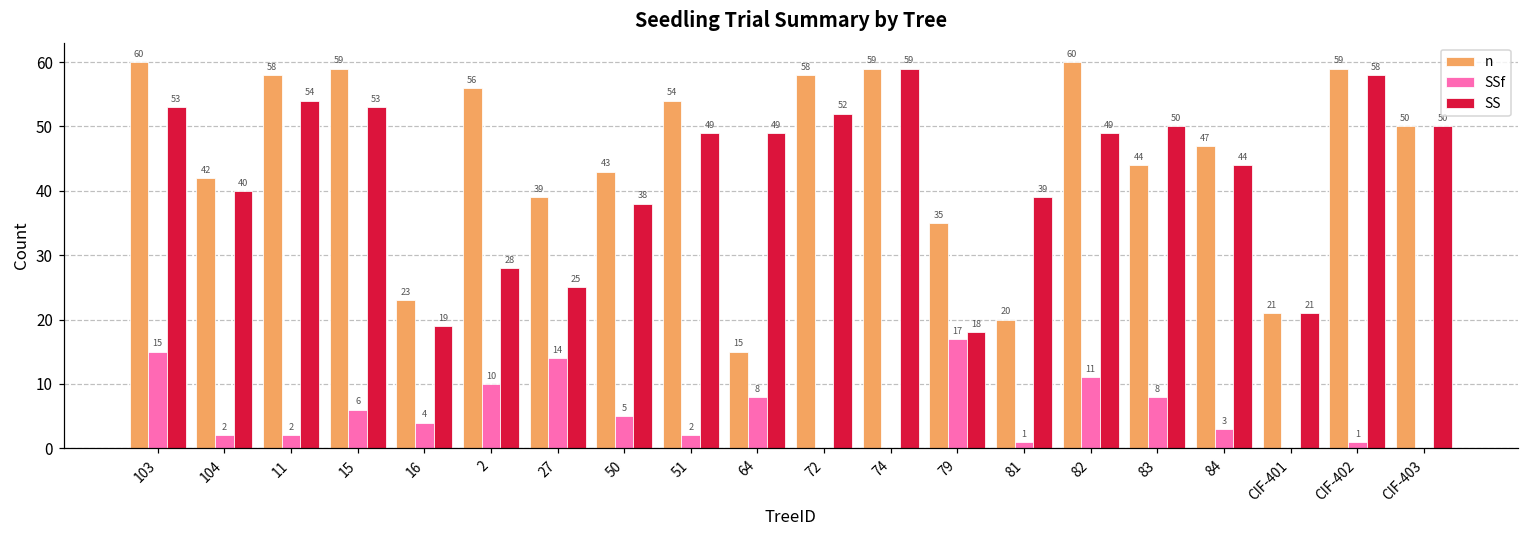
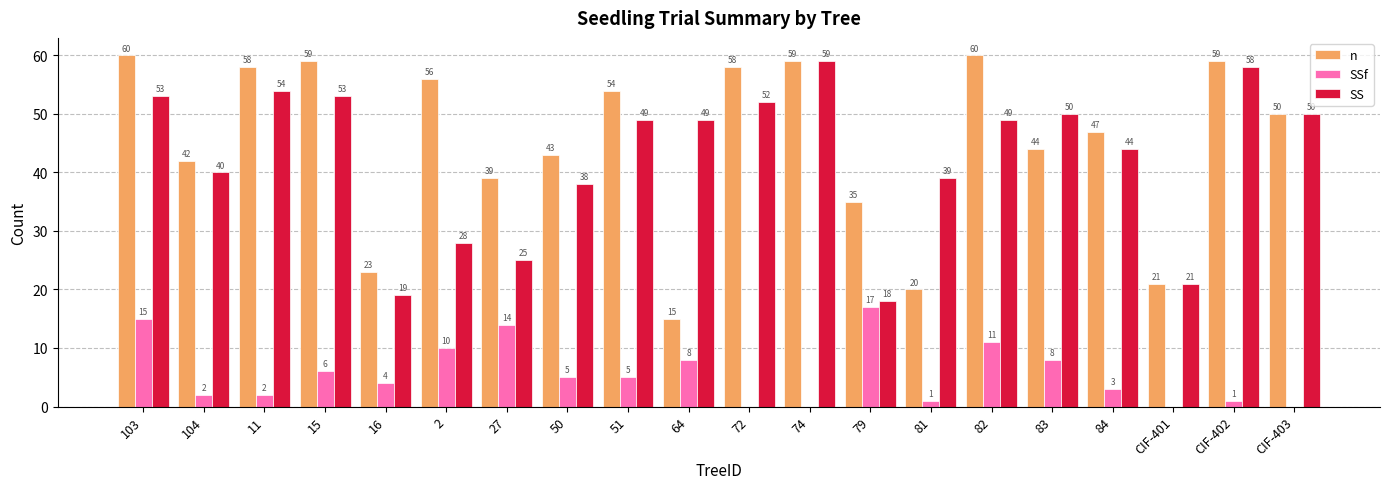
SSf, 51: 2 -> 5
